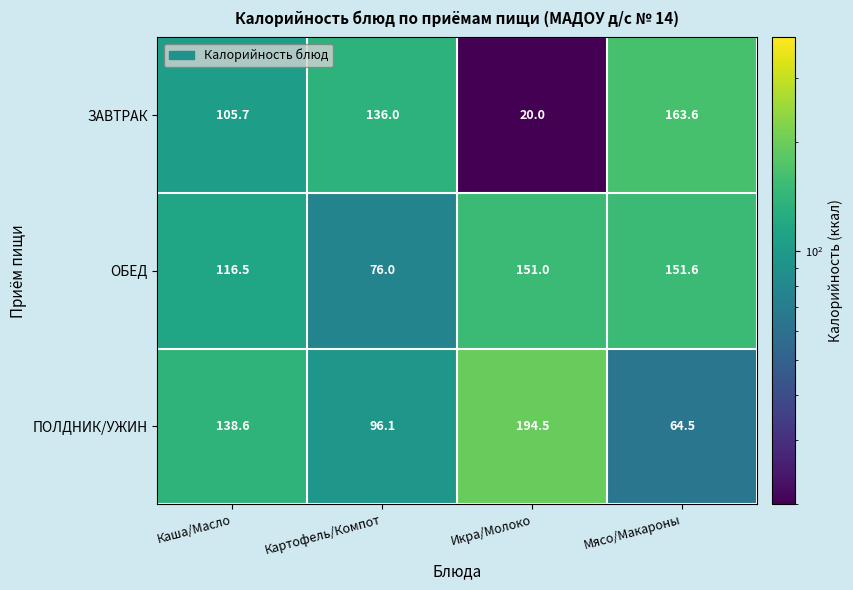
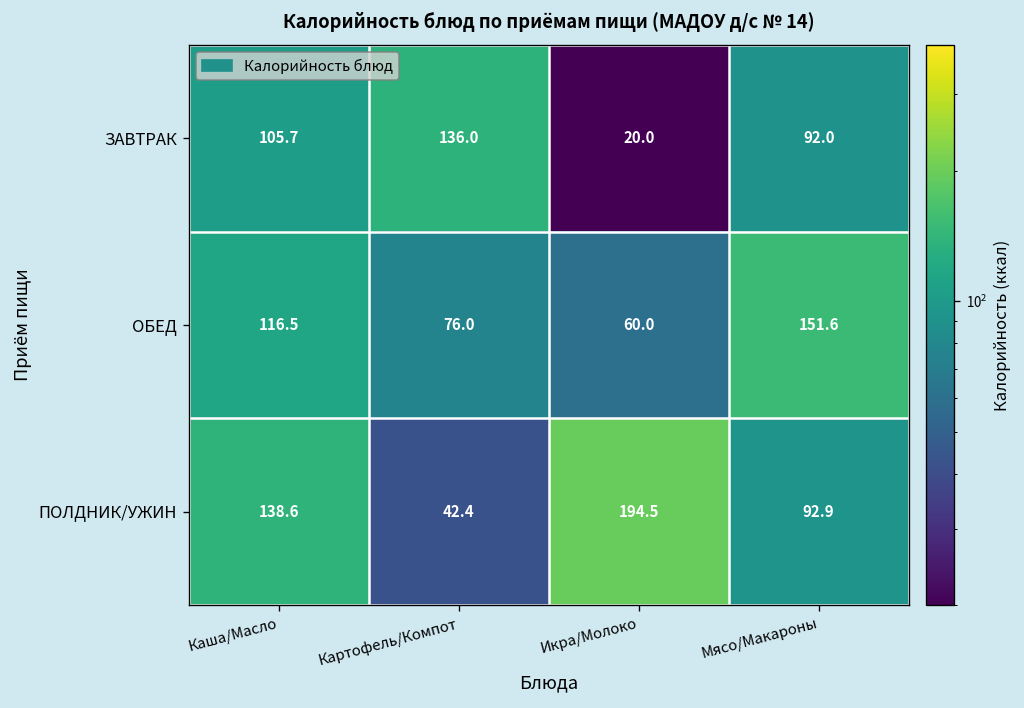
ЗАВТРАК, Мясо/Макароны: 163.6 -> 92.0
ОБЕД, Икра/Молоко: 151.0 -> 60.0
ПОЛДНИК/УЖИН, Картофель/Компот: 96.1 -> 42.4
ПОЛДНИК/УЖИН, Мясо/Макароны: 64.5 -> 92.9
